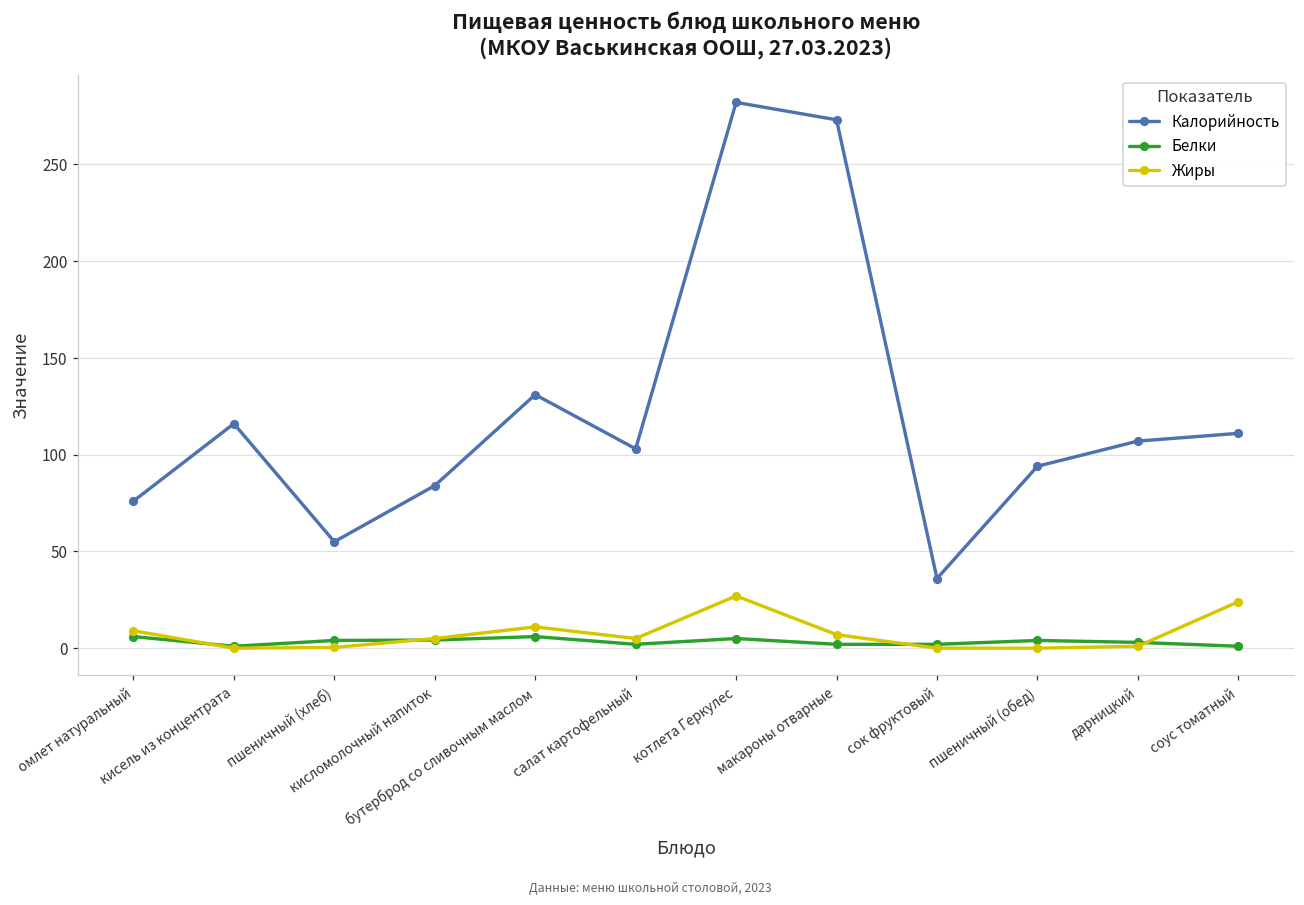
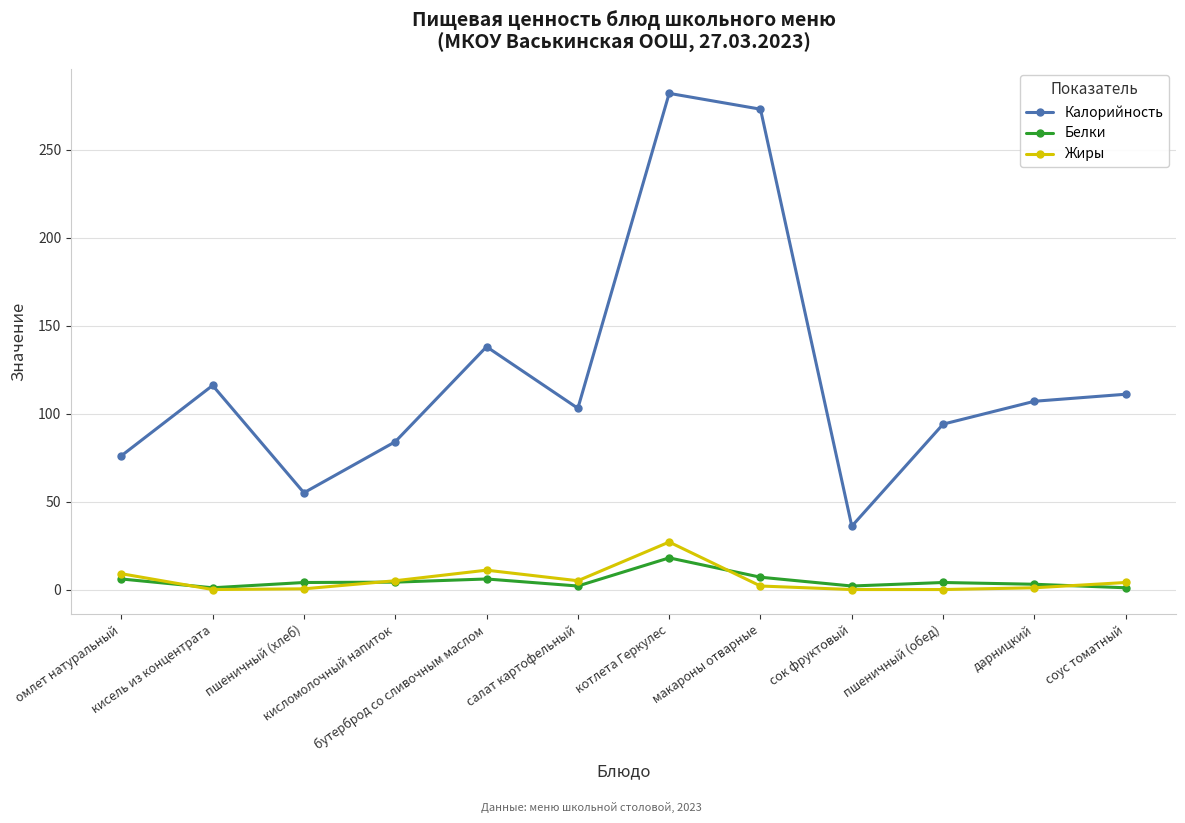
Калорийность, бутерброд со сливочным маслом: 131 -> 138
Белки, котлета Геркулес: 5 -> 18
Белки, макароны отварные: 2 -> 7
Жиры, макароны отварные: 7 -> 2
Жиры, соус томатный: 24 -> 4
